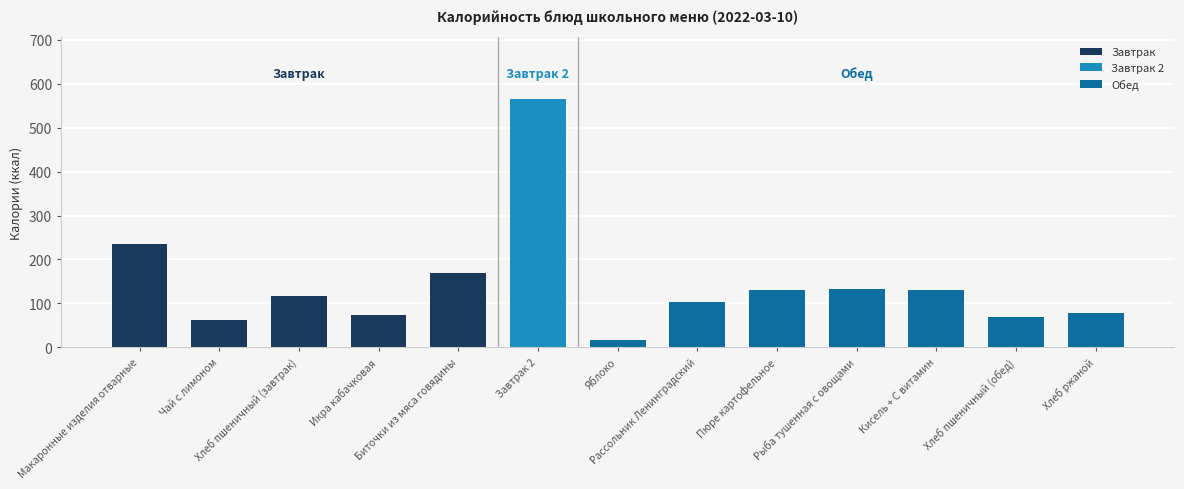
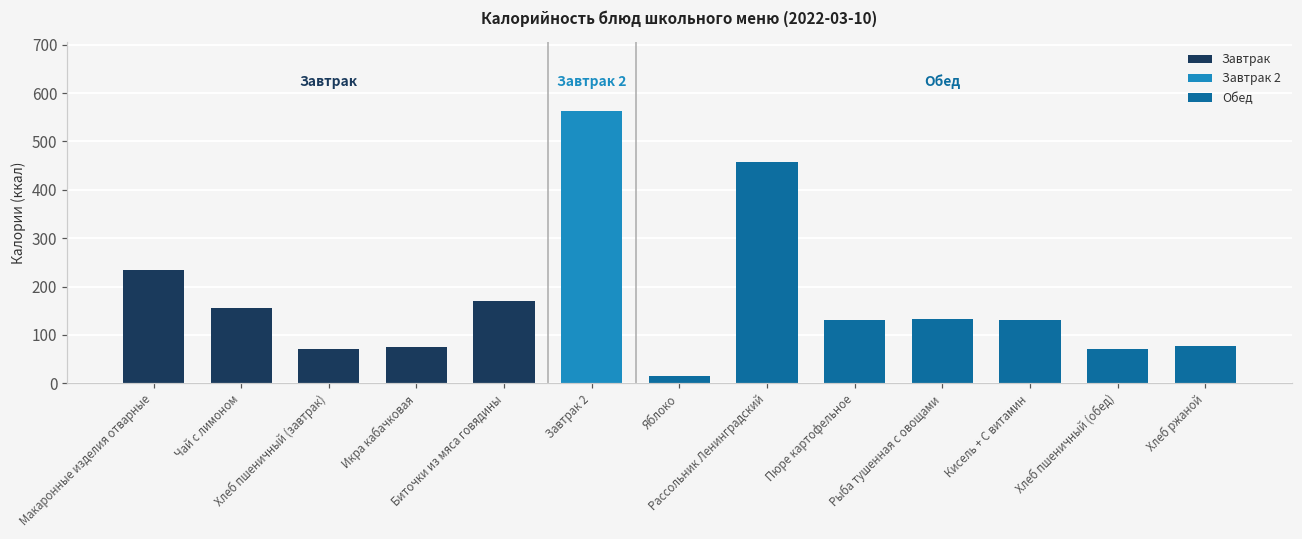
Чай с лимоном: 60 -> 160
Хлеб пшеничный (завтрак): 120 -> 70
Рассольник Ленинградский: 100 -> 460
